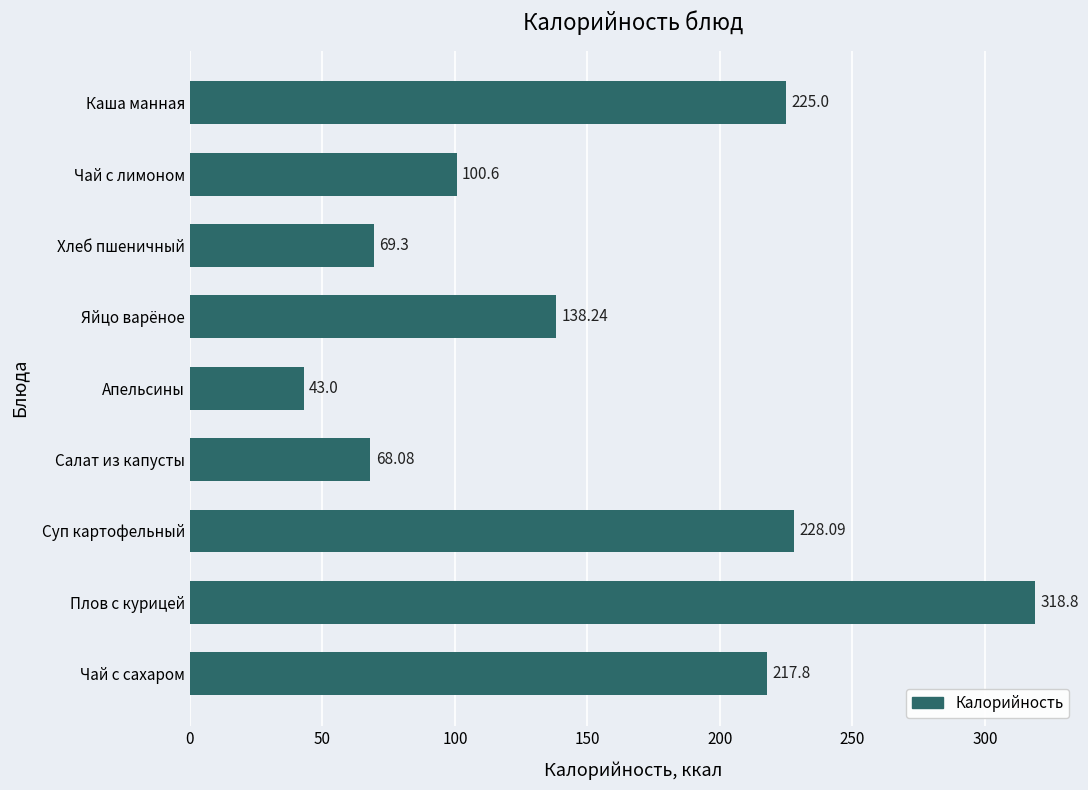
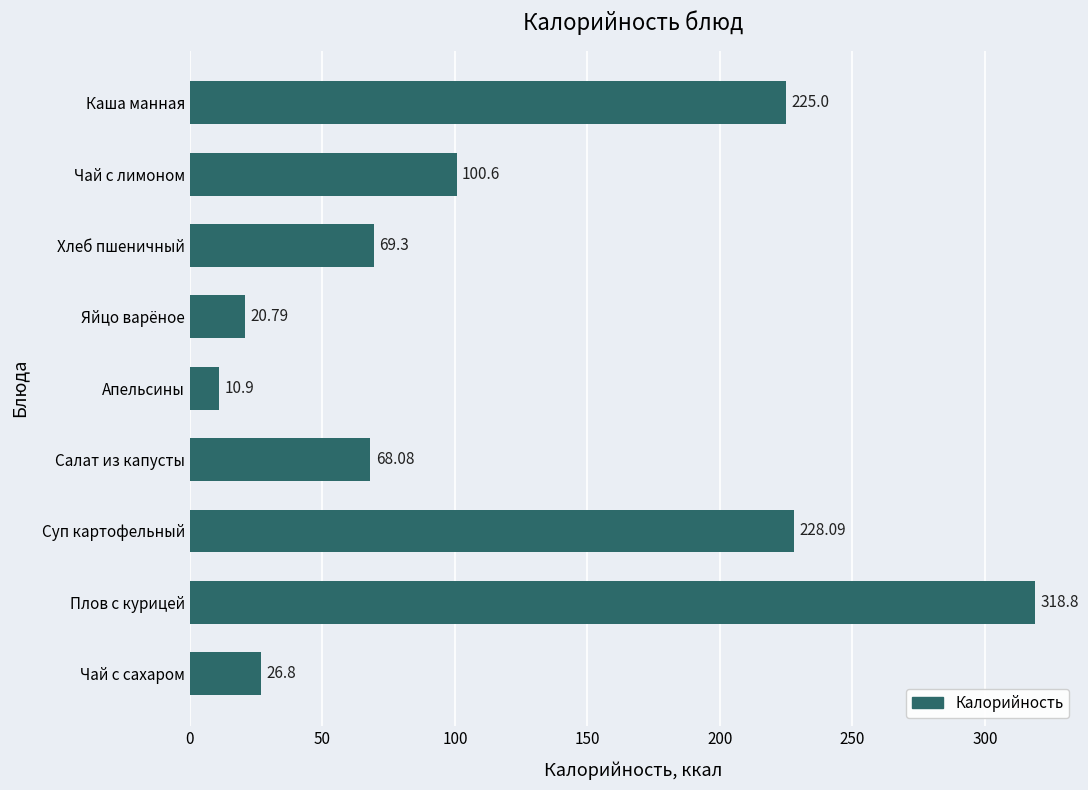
Яйцо варёное: 138.24 -> 20.79
Апельсины: 43.0 -> 10.9
Чай с сахаром: 217.8 -> 26.8
